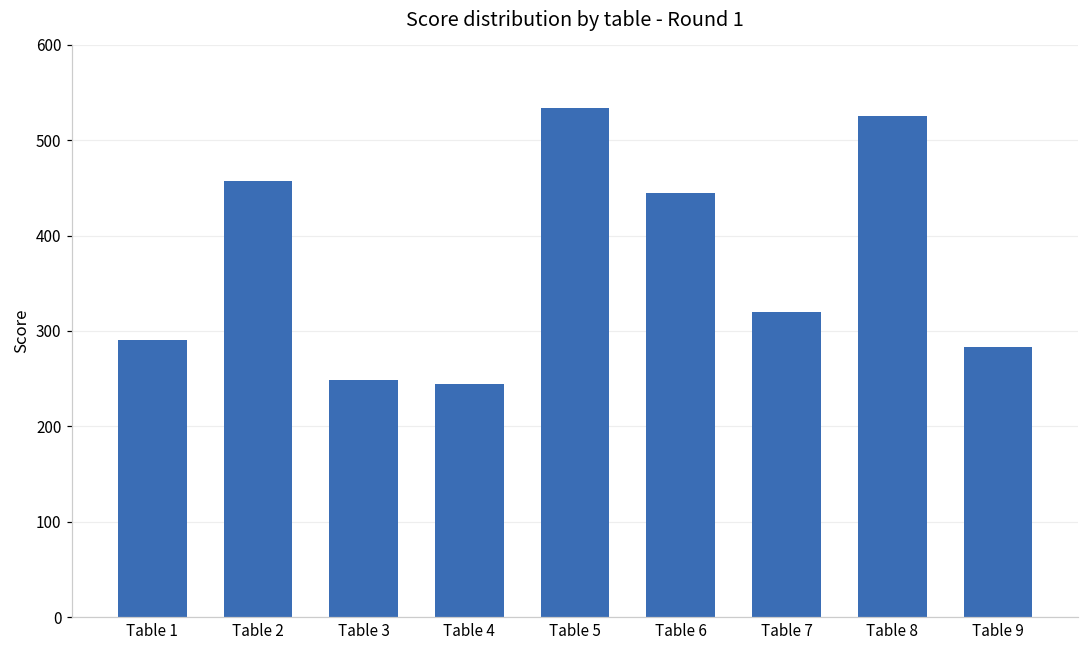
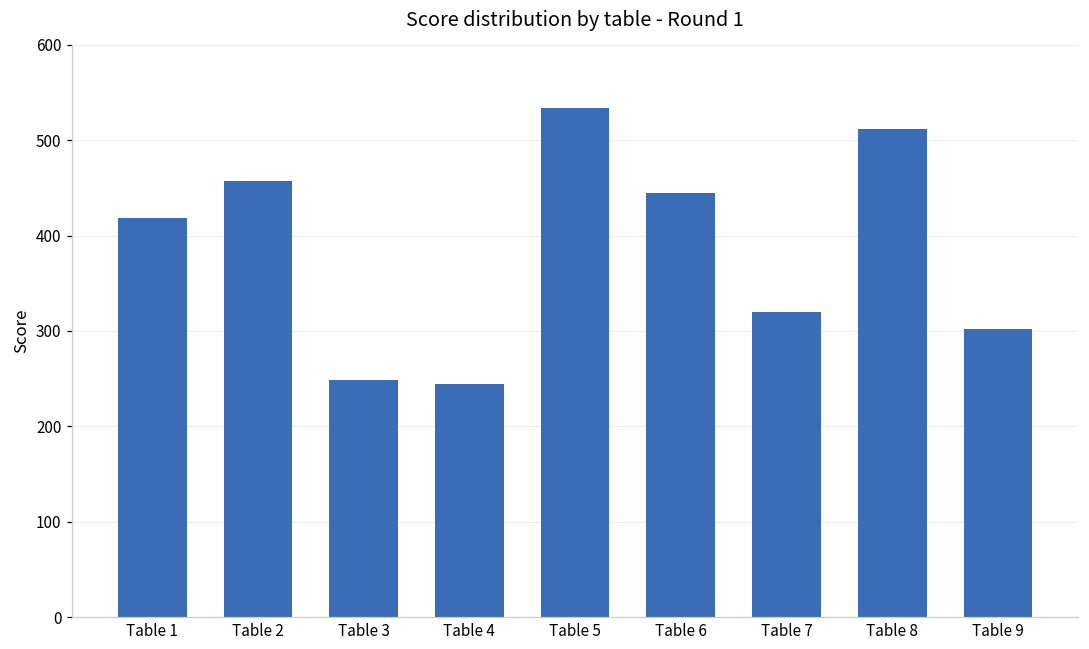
Table 1: 290 -> 420
Table 8: 530 -> 510
Table 9: 280 -> 300
